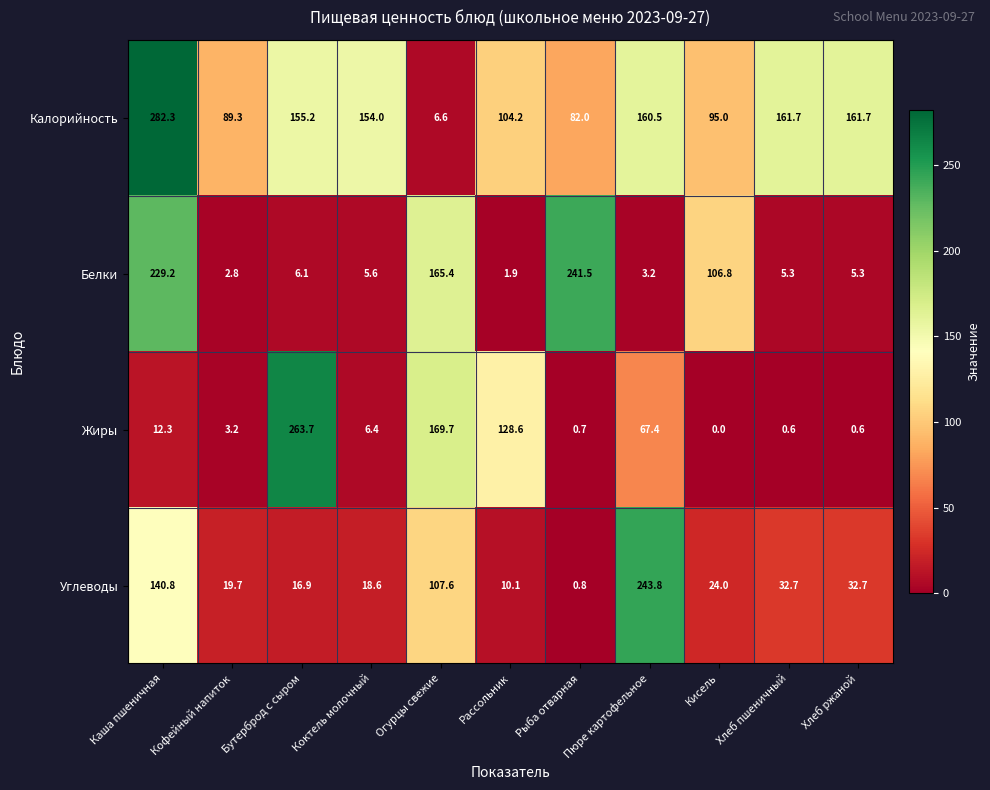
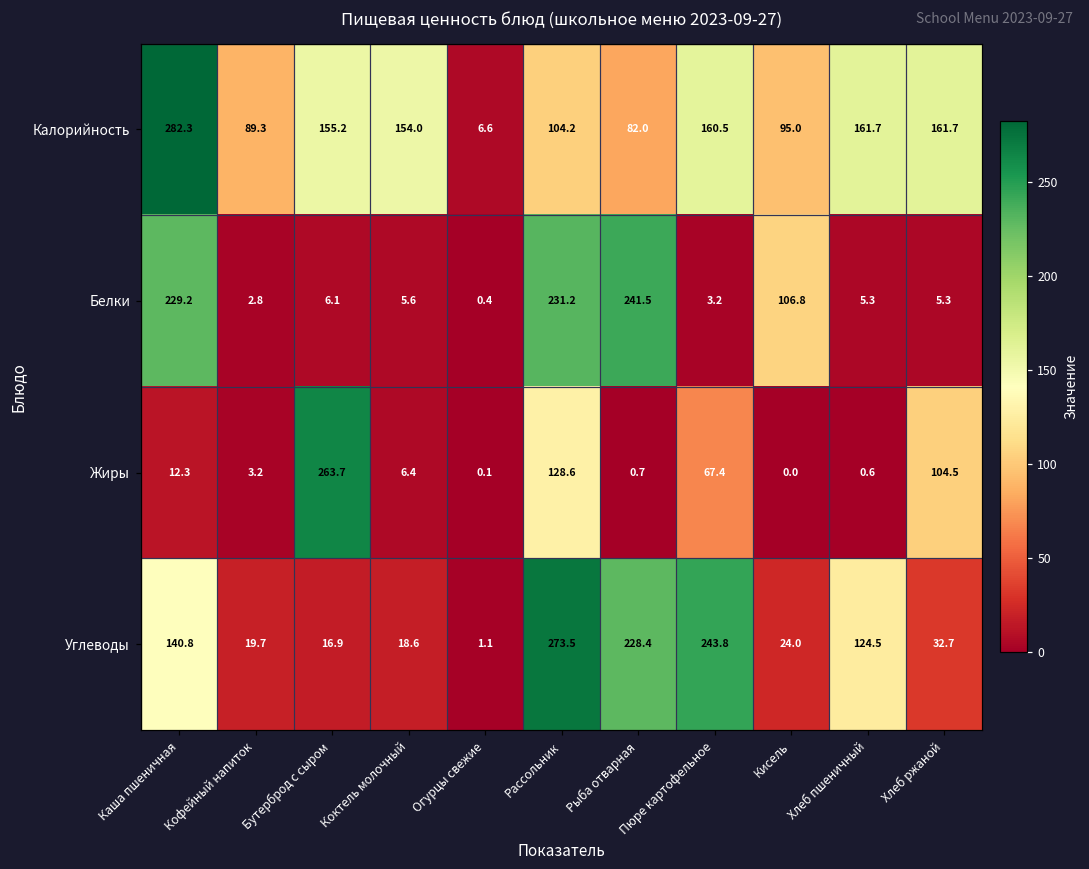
Белки, Огурцы свежие: 165.4 -> 0.4
Белки, Рассольник: 1.9 -> 231.2
Жиры, Огурцы свежие: 169.7 -> 0.1
Жиры, Хлеб ржаной: 0.6 -> 104.5
Углеводы, Огурцы свежие: 107.6 -> 1.1
Углеводы, Рассольник: 10.1 -> 273.5
Углеводы, Рыба отварная: 0.8 -> 228.4
Углеводы, Хлеб пшеничный: 32.7 -> 124.5
